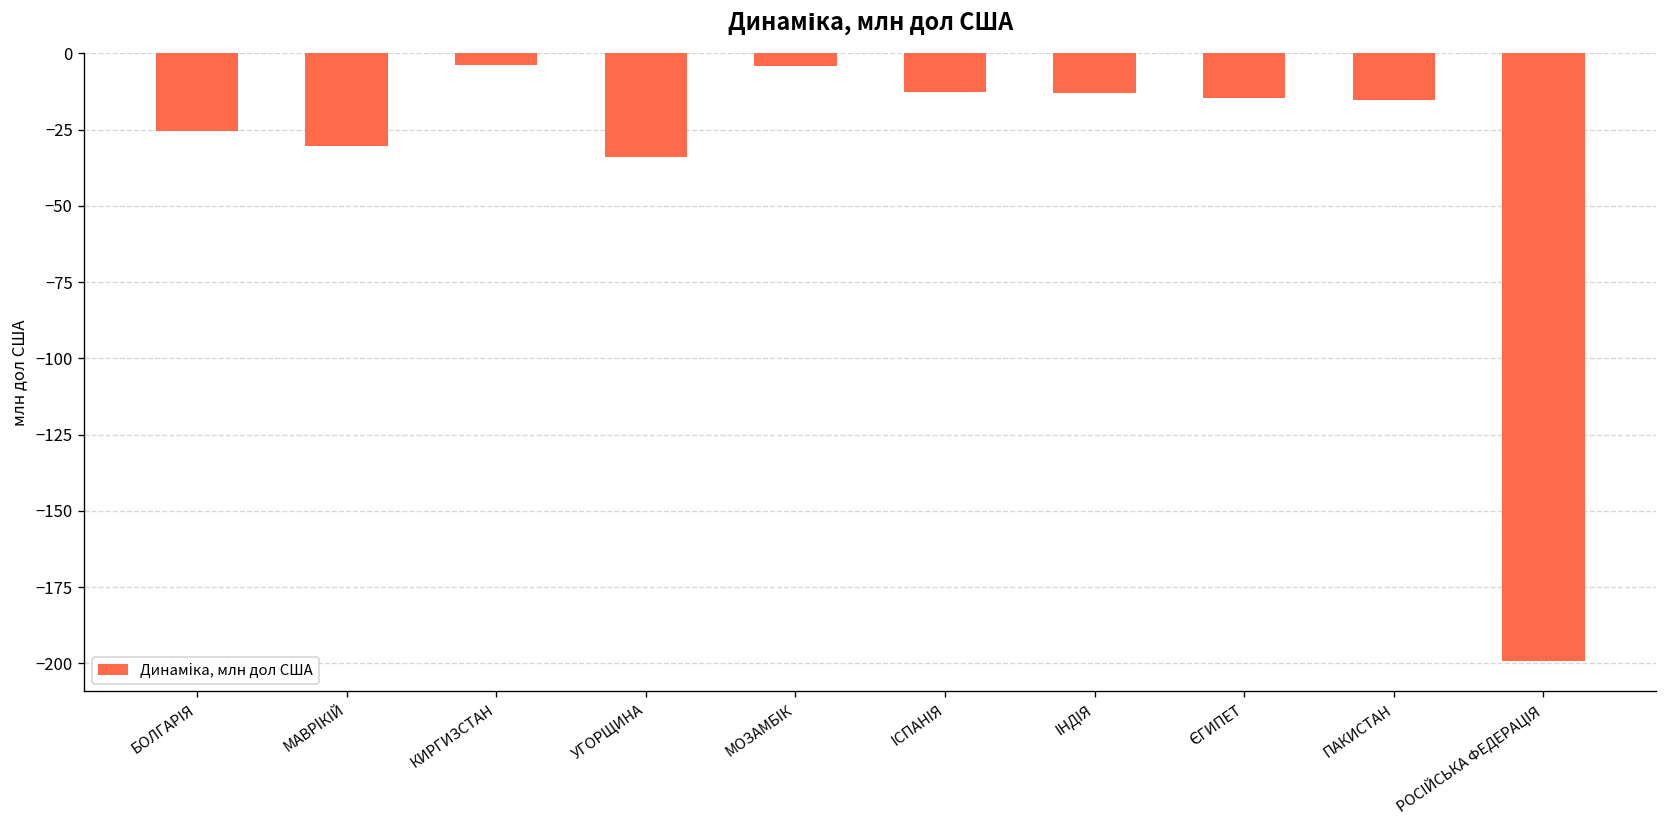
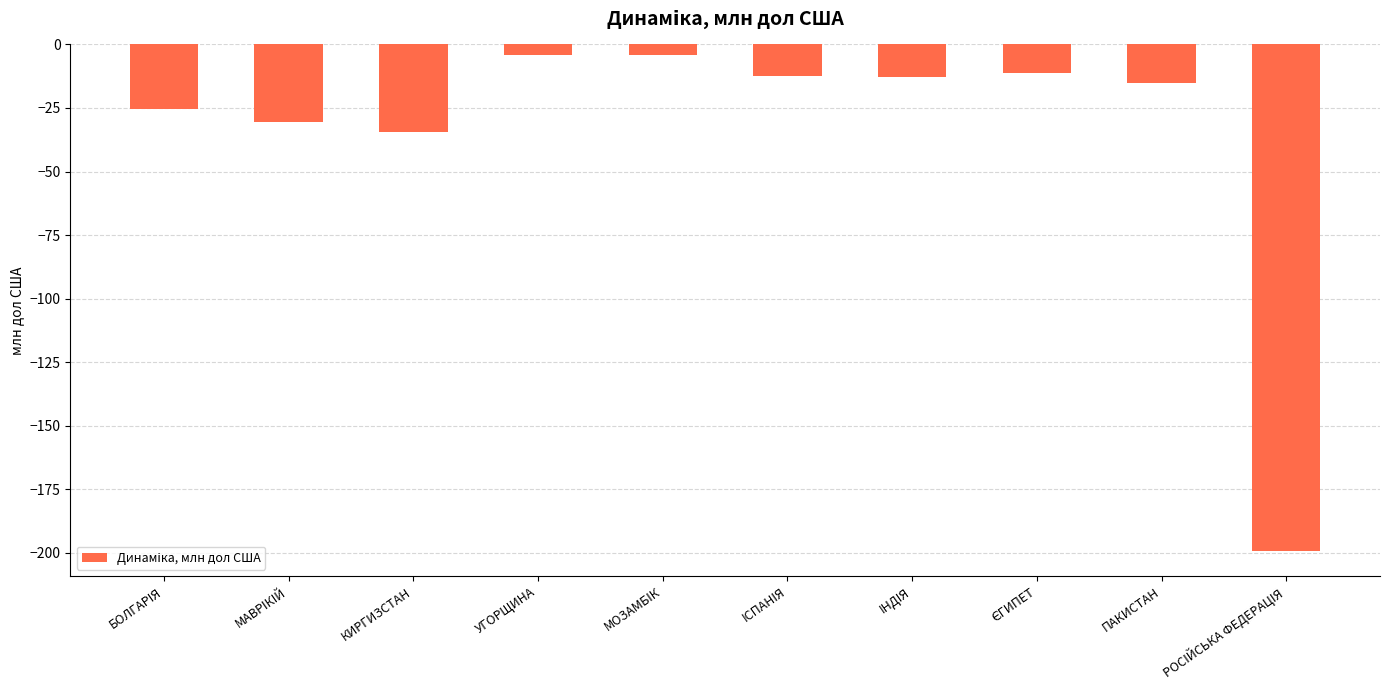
КИРГИЗСТАН: -4 -> -34
УГОРЩИНА: -34 -> -4
ЄГИПЕТ: -15 -> -11
